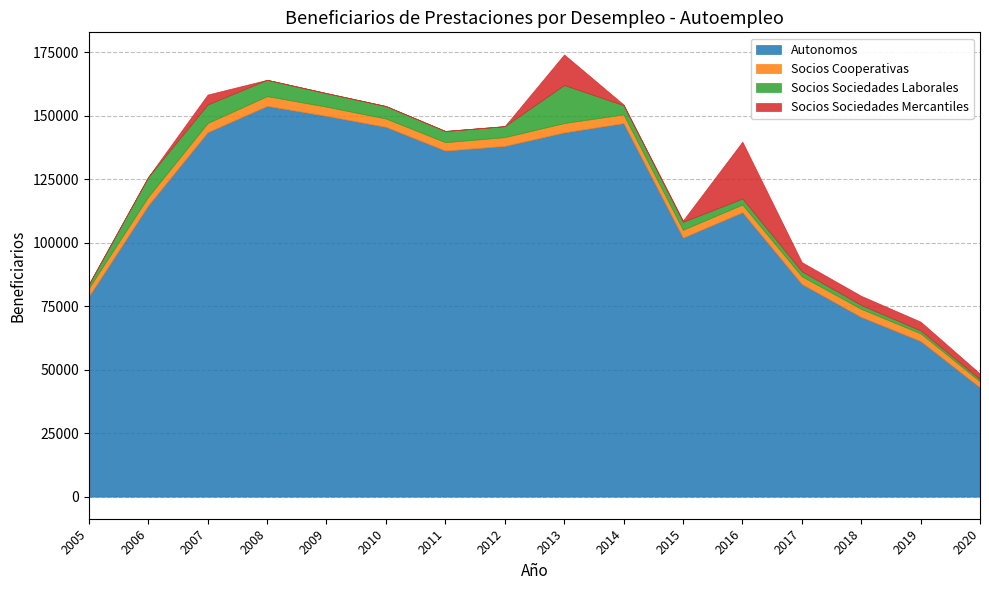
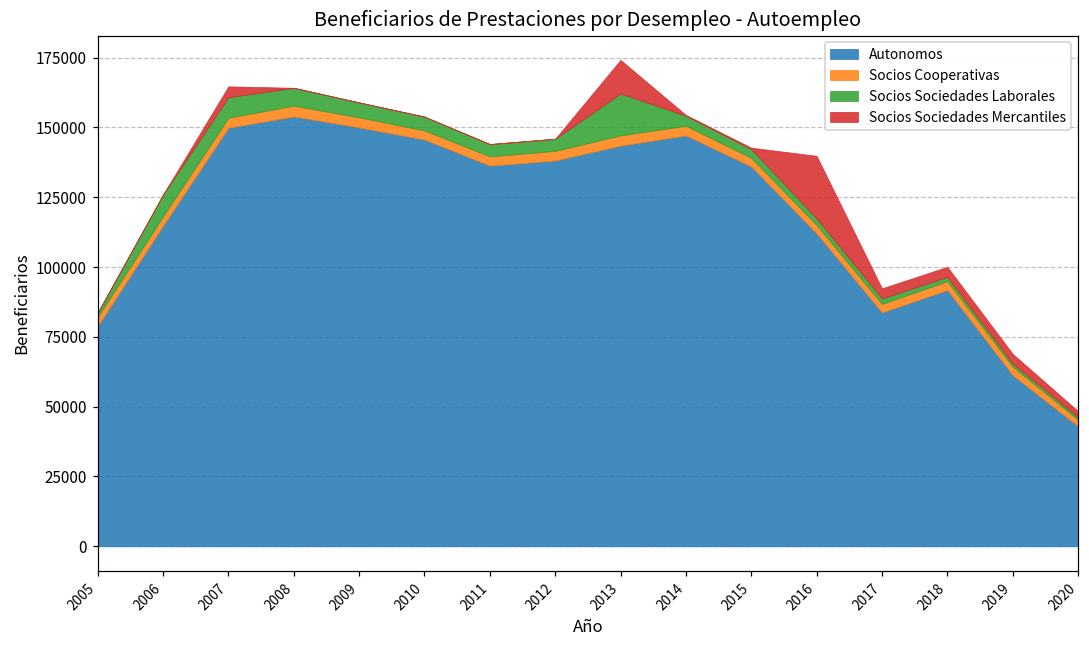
Autonomos, 2007: 144000 -> 150000
Autonomos, 2015: 102000 -> 136000
Autonomos, 2018: 71000 -> 92000
